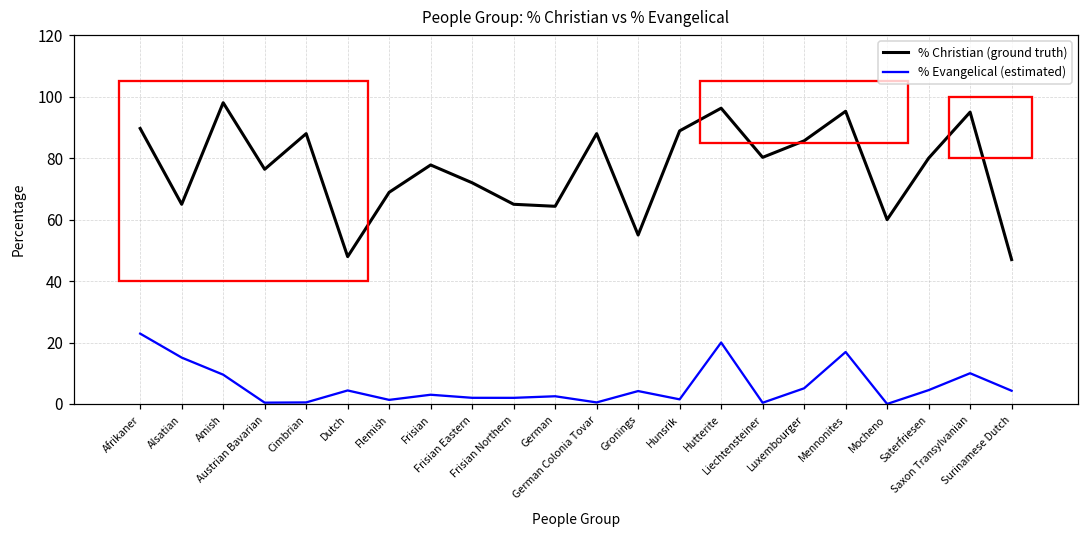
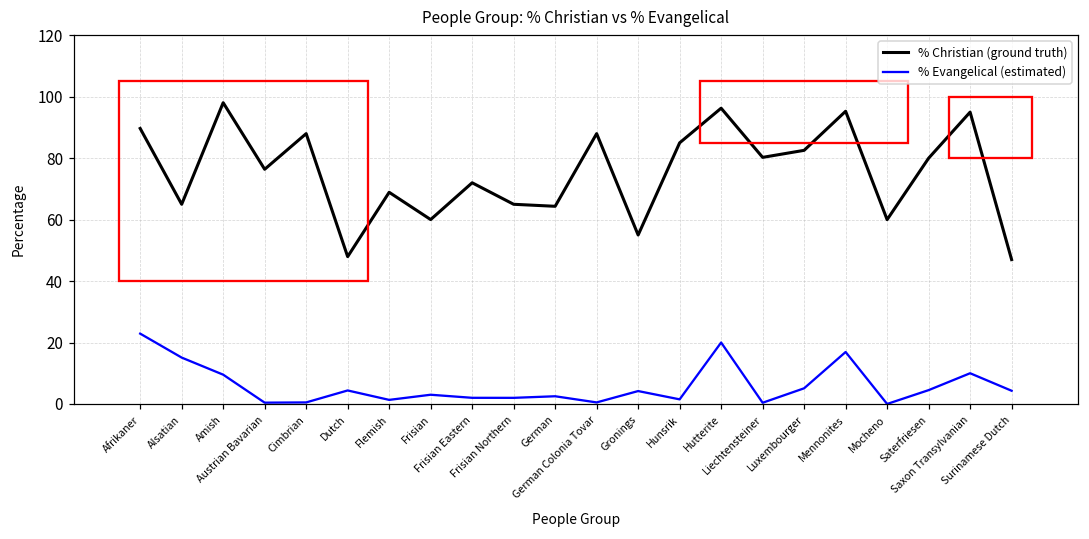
% Christian (ground truth), Frisian: 78 -> 60
% Christian (ground truth), Hunsrik: 89 -> 85
% Christian (ground truth), Luxembourger: 86 -> 83
